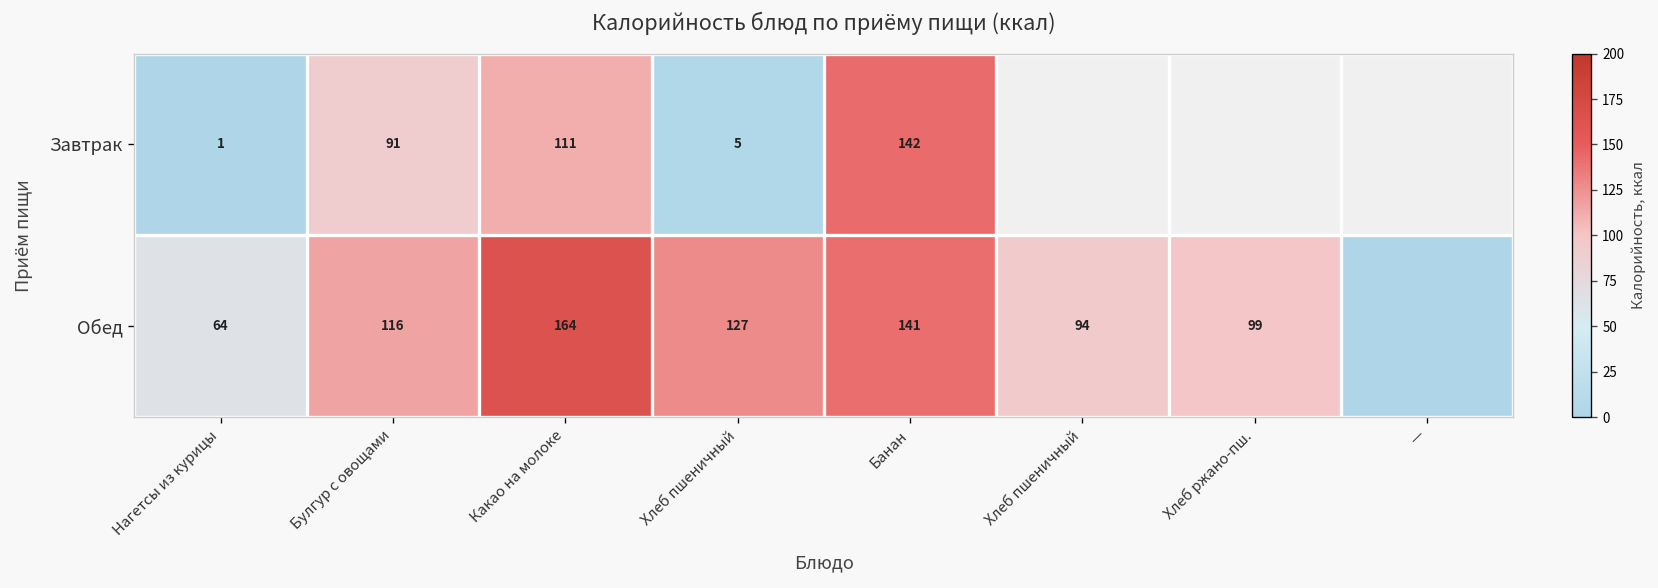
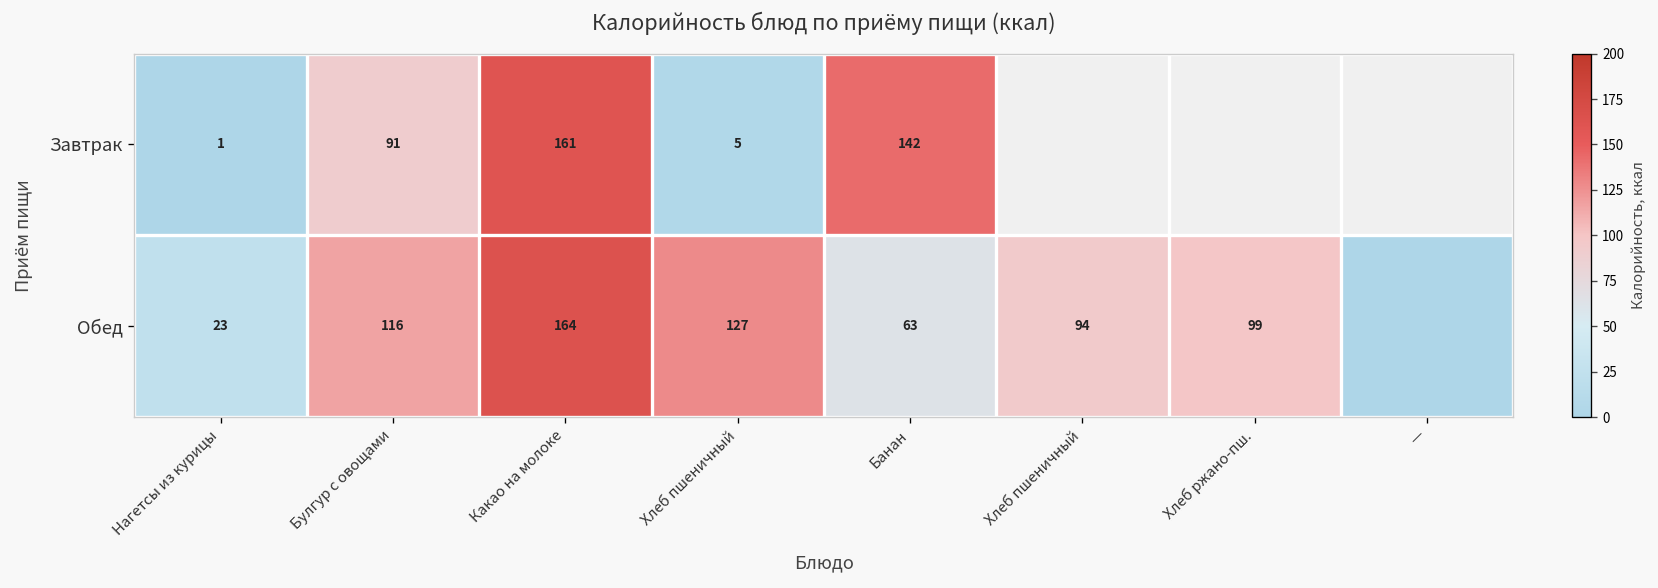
Завтрак, Какао на молоке: 111 -> 161
Обед, Нагетсы из курицы: 64 -> 23
Обед, Банан: 141 -> 63
